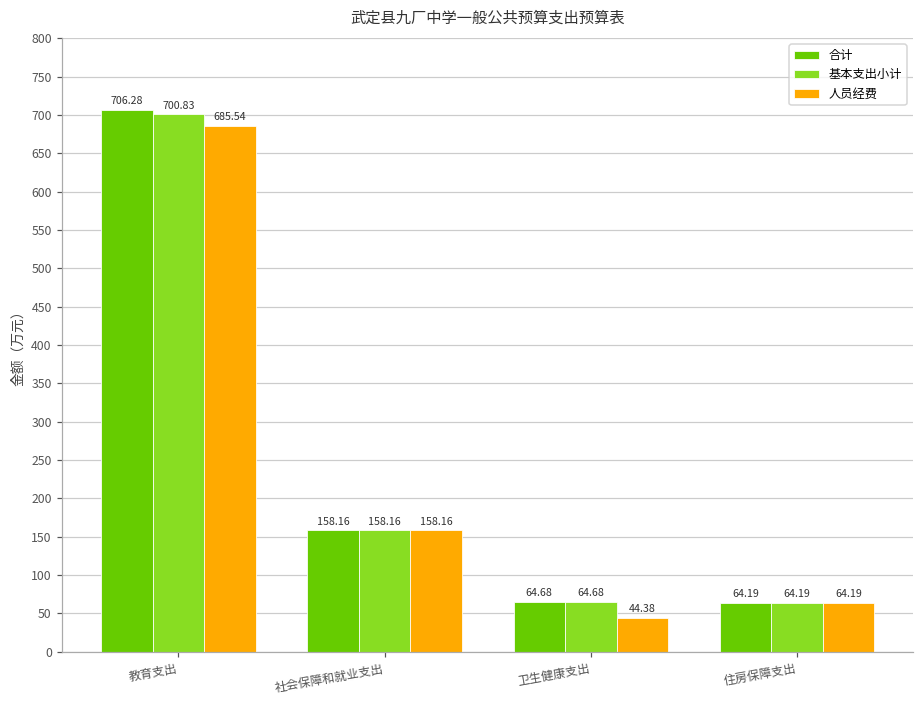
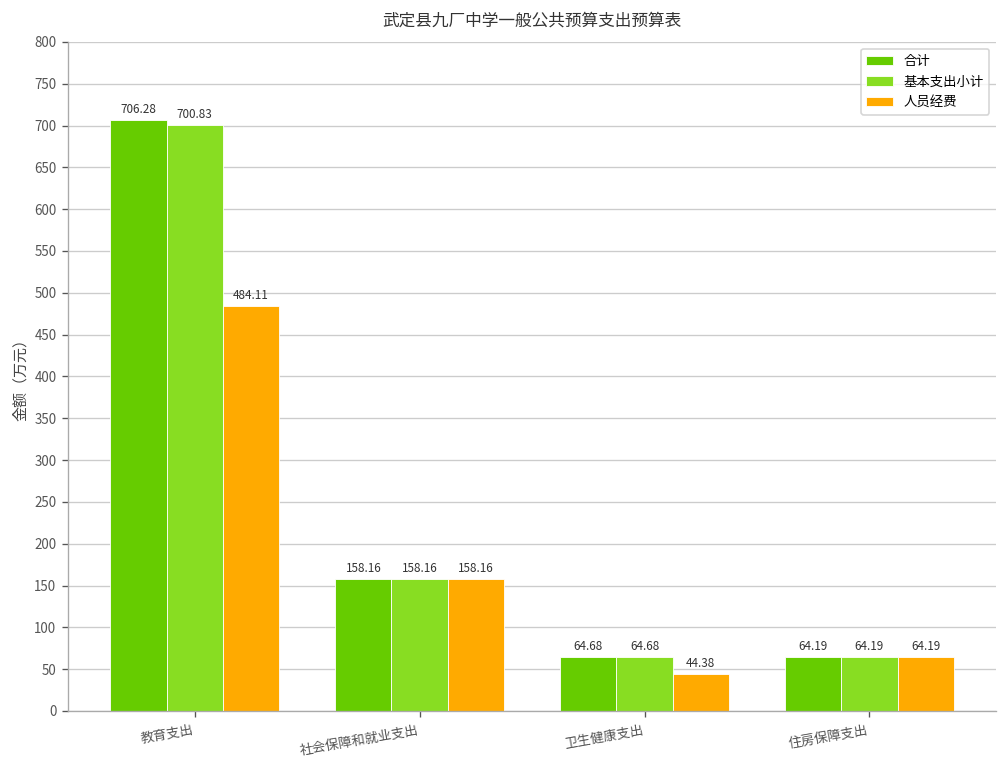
人员经费, 教育支出: 685.54 -> 484.11
